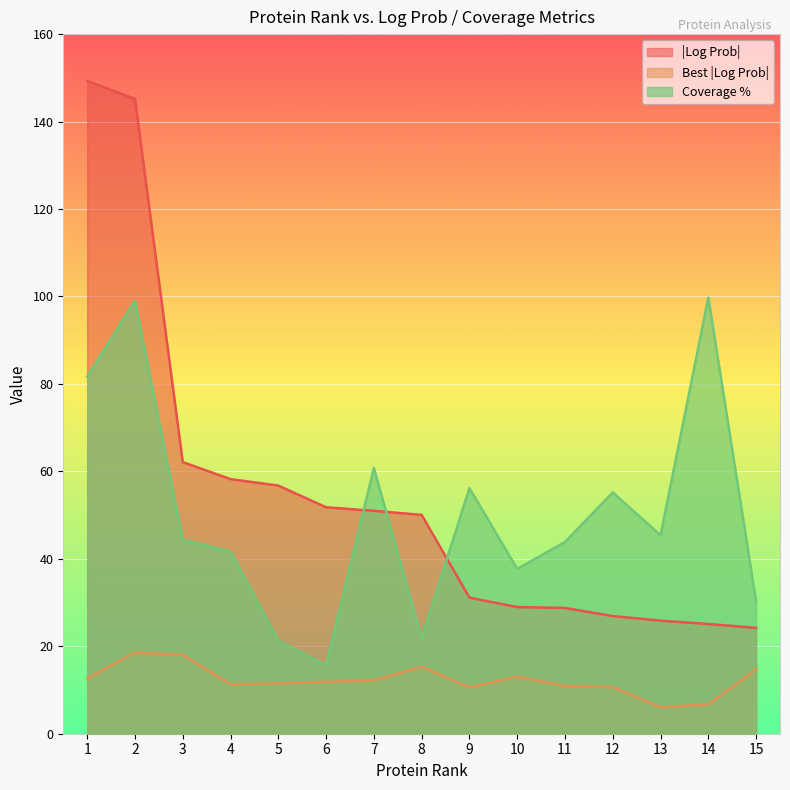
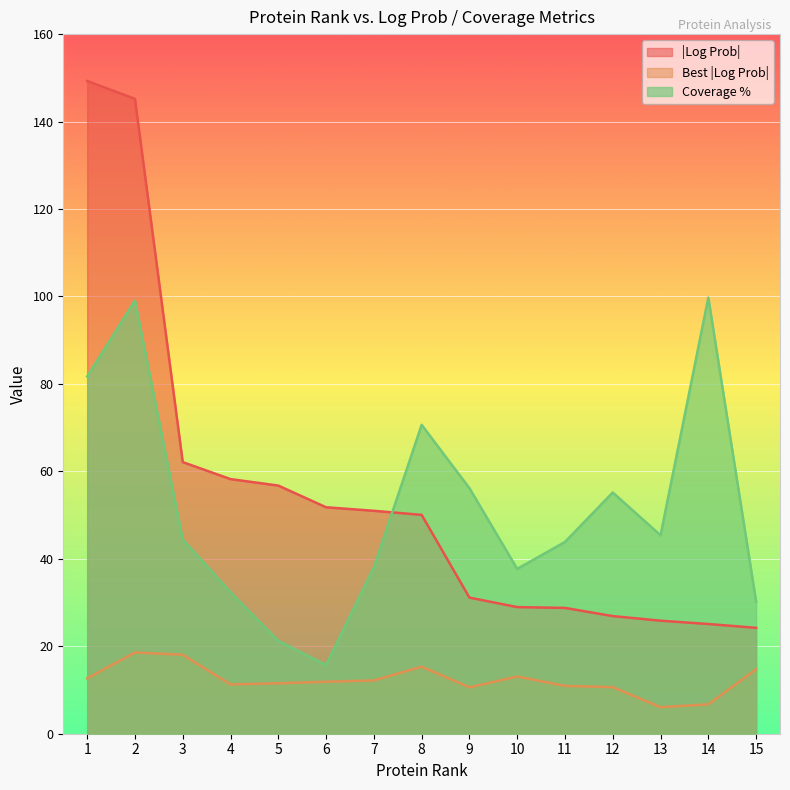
Coverage %, 4: 42 -> 32
Coverage %, 7: 61 -> 38
Coverage %, 8: 22 -> 71
